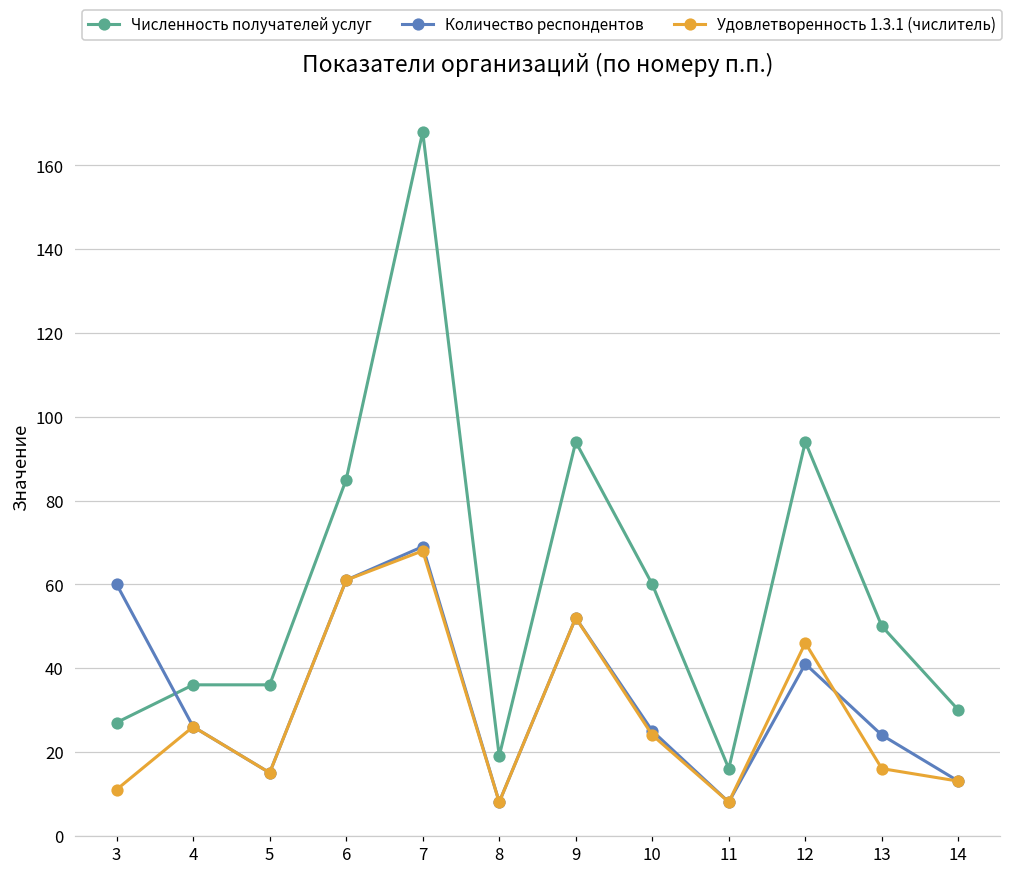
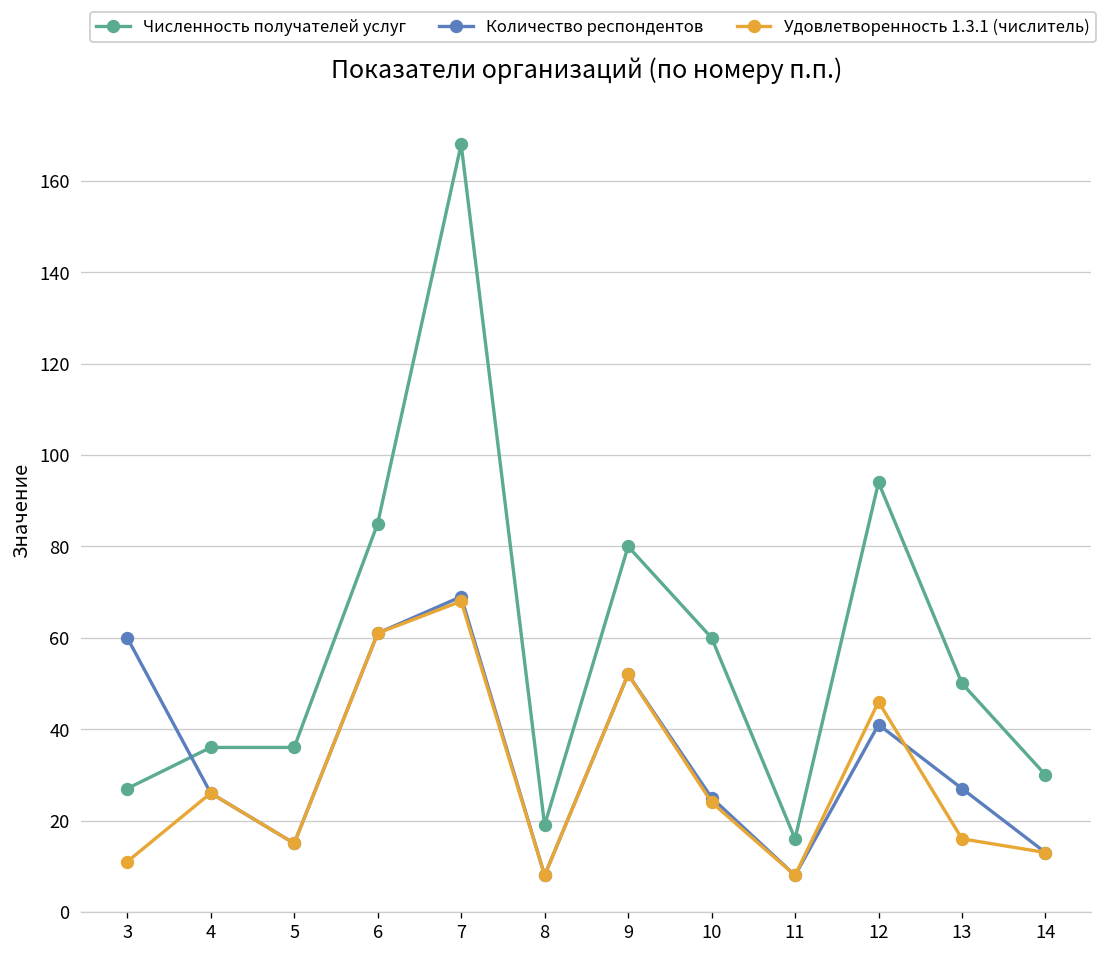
Численность получателей услуг, 9: 94 -> 80
Количество респондентов, 13: 24 -> 27
